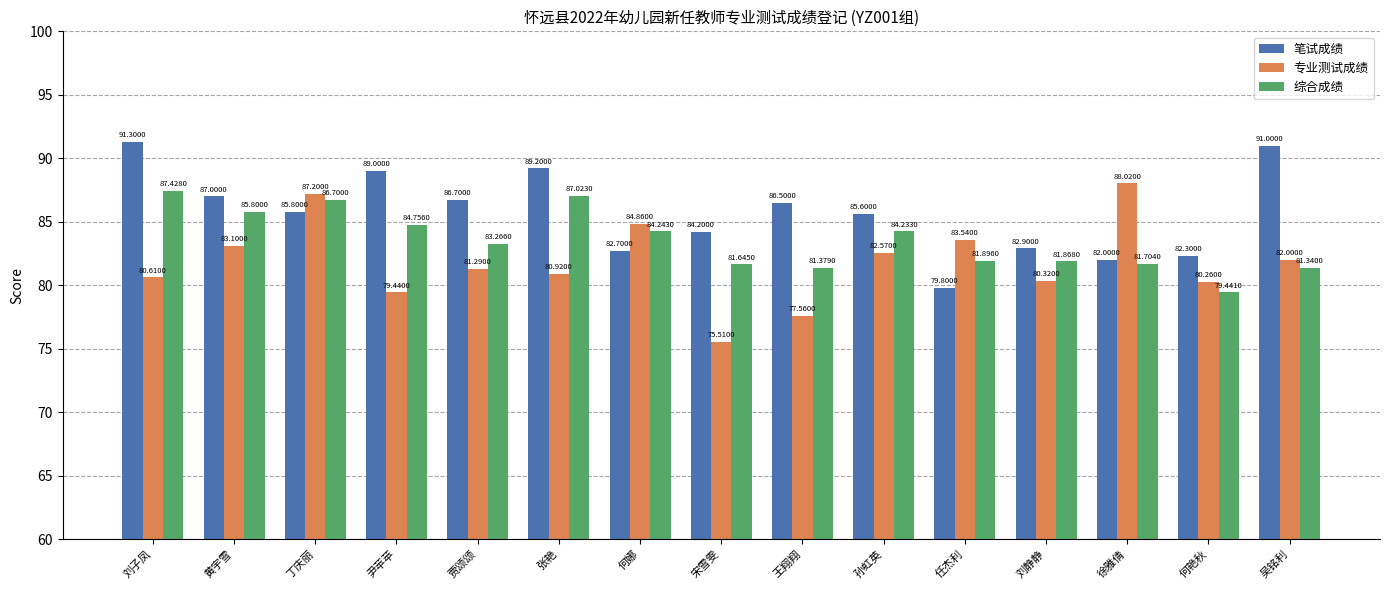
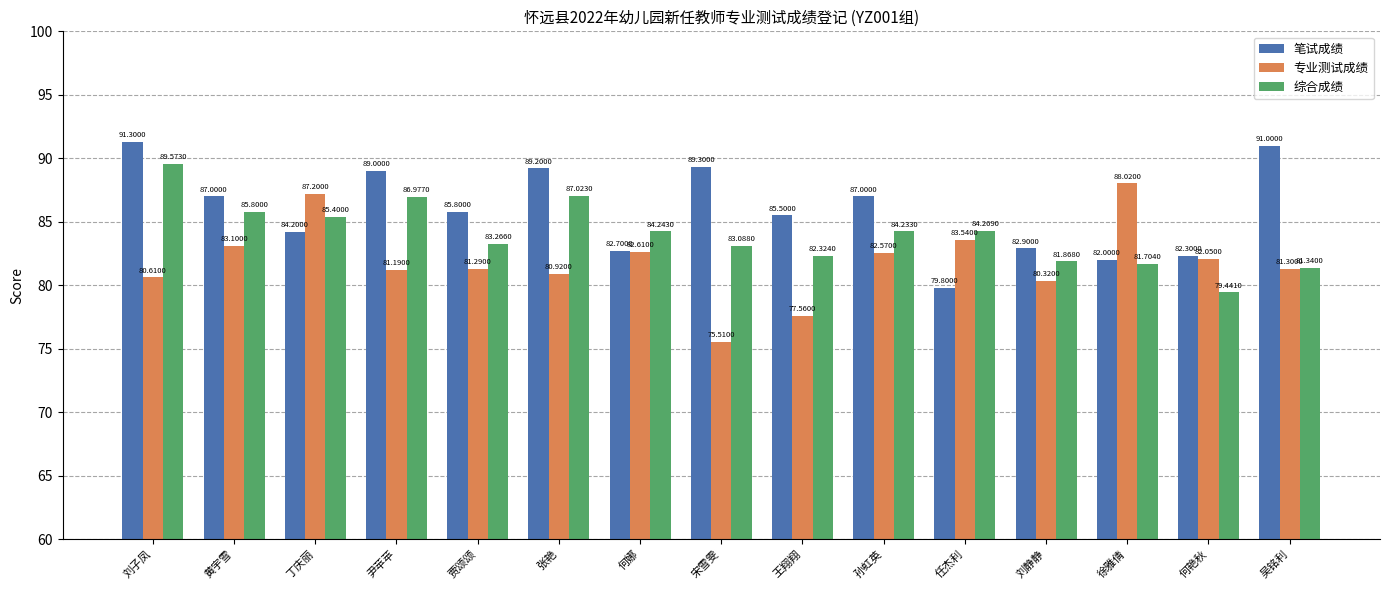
综合成绩, 刘子凤: 87.4280 -> 89.5730
笔试成绩, 丁庆丽: 85.8000 -> 84.2000
综合成绩, 丁庆丽: 86.7000 -> 85.4000
专业测试成绩, 尹苹苹: 79.4400 -> 81.1900
综合成绩, 尹苹苹: 84.7560 -> 86.9770
笔试成绩, 贾颂颂: 86.7000 -> 85.8000
专业测试成绩, 何娜: 84.8600 -> 82.6100
笔试成绩, 宋雪雯: 84.2000 -> 89.3000
综合成绩, 宋雪雯: 81.6450 -> 83.0880
笔试成绩, 王翔翔: 86.5000 -> 85.5000
综合成绩, 王翔翔: 81.3790 -> 82.3240
笔试成绩, 孙虹英: 85.6000 -> 87.0000
综合成绩, 任杰利: 81.8960 -> 84.2690
专业测试成绩, 何艳秋: 80.2600 -> 82.0500
专业测试成绩, 吴铭利: 82.0000 -> 81.3000
